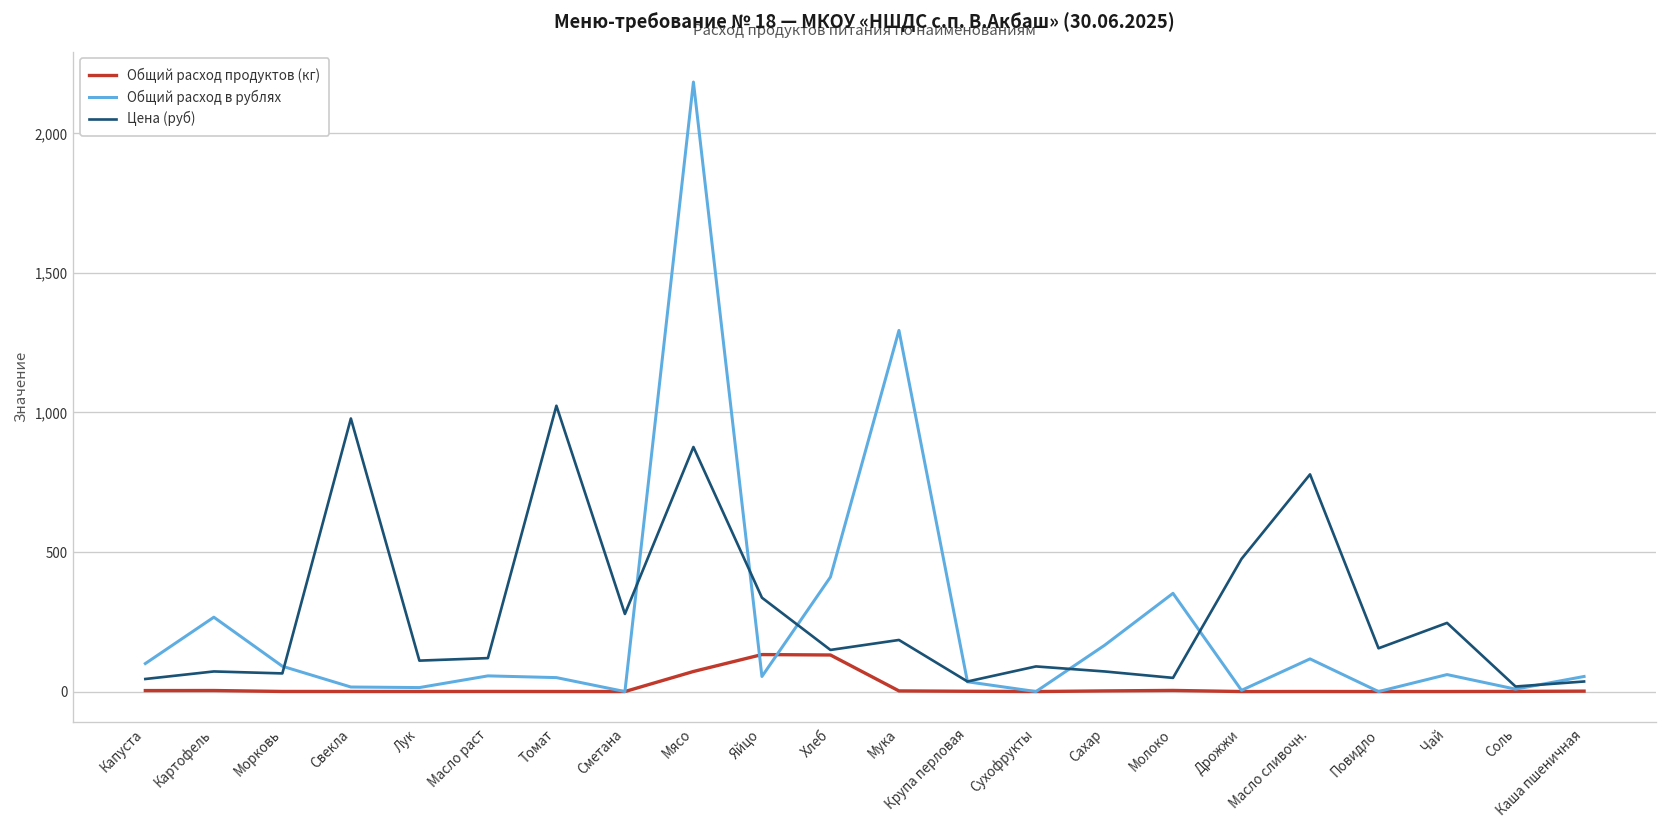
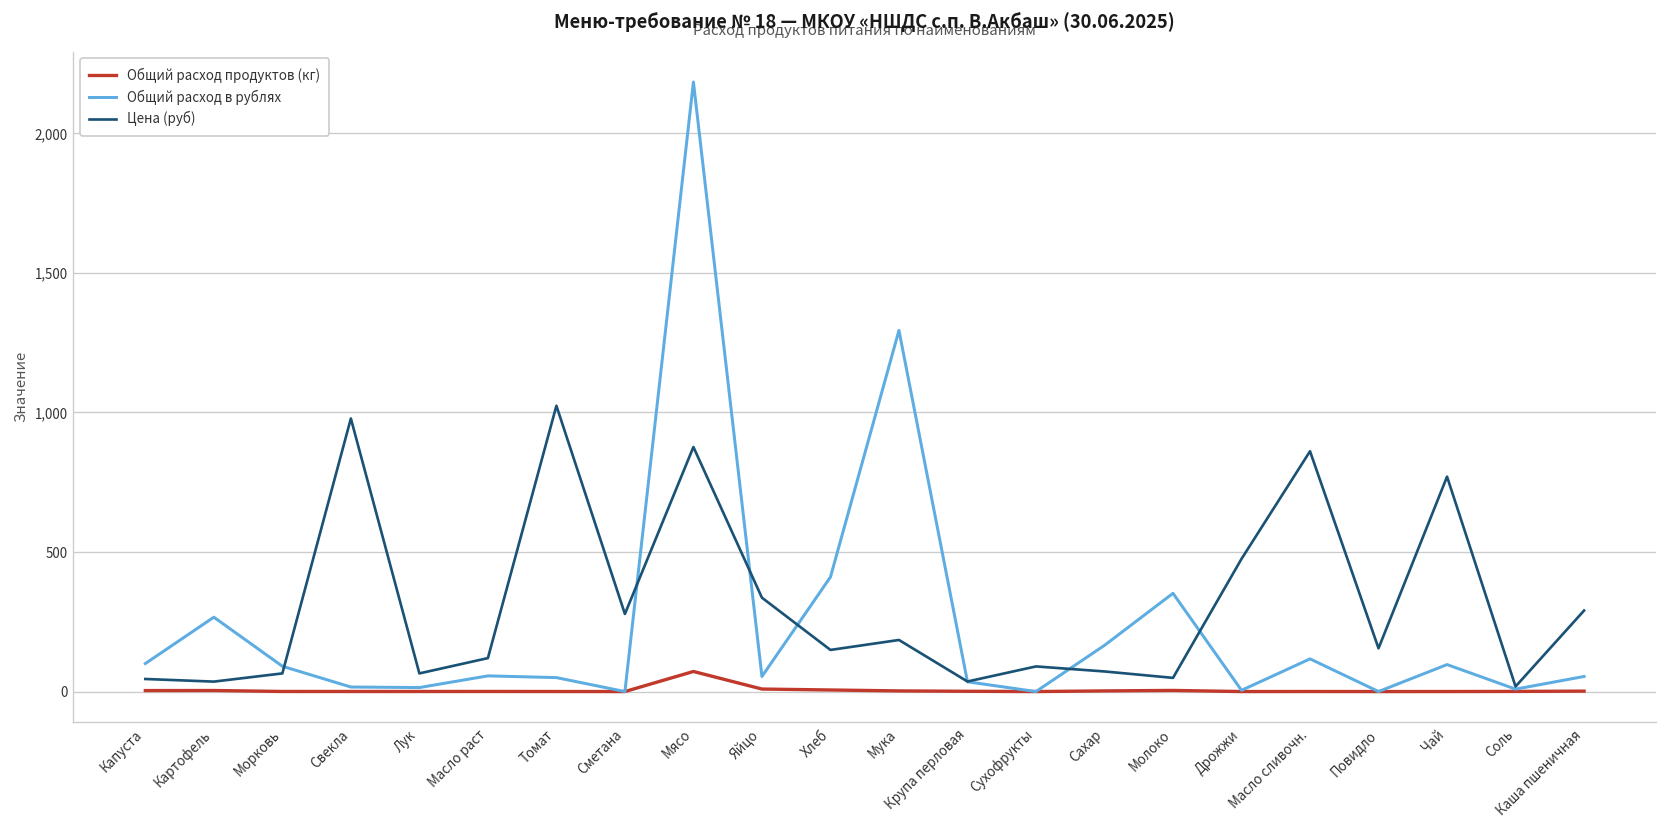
Цена (руб), Картофель: 70 -> 40
Цена (руб), Лук: 110 -> 70
Общий расход продуктов (кг), Яйцо: 130 -> 10
Общий расход продуктов (кг), Хлеб: 130 -> 10
Цена (руб), Масло сливочн.: 780 -> 860
Общий расход в рублях, Чай: 60 -> 100
Цена (руб), Чай: 250 -> 770
Цена (руб), Каша пшеничная: 40 -> 290
